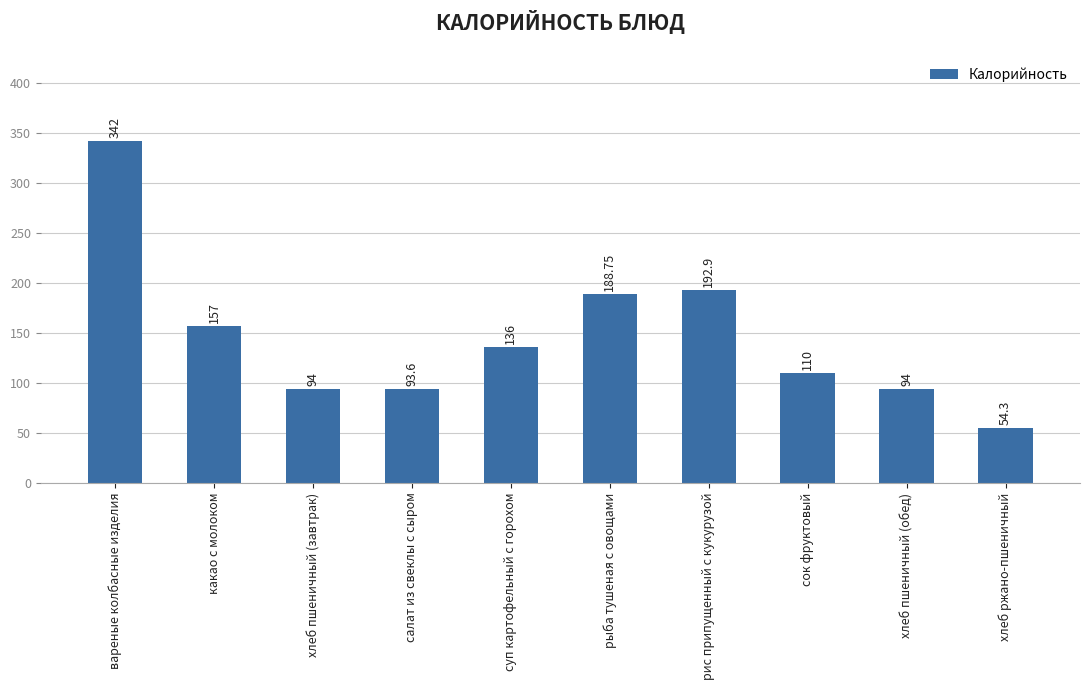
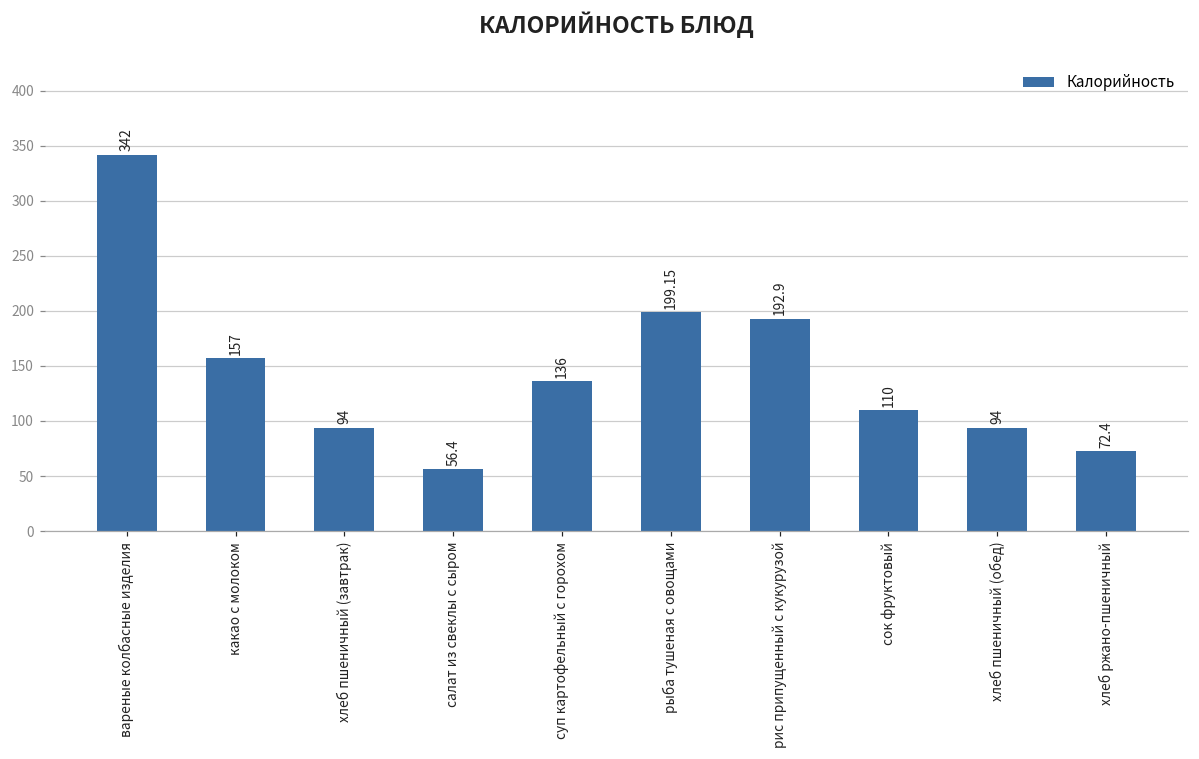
салат из свеклы с сыром: 93.6 -> 56.4
рыба тушеная с овощами: 188.75 -> 199.15
хлеб ржано-пшеничный: 54.3 -> 72.4
